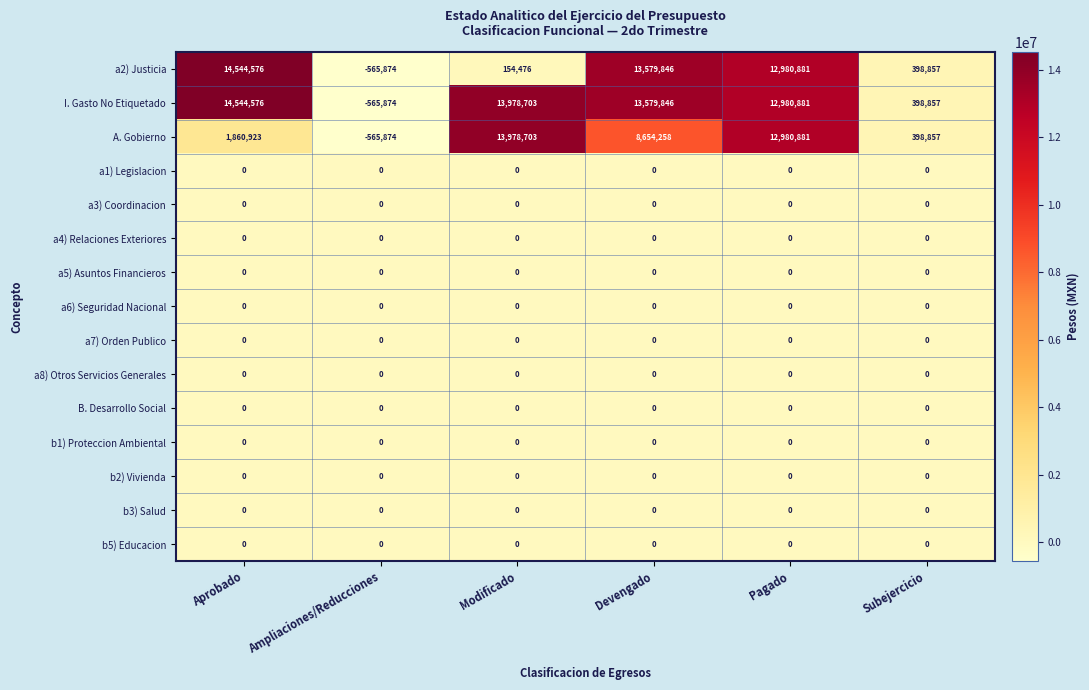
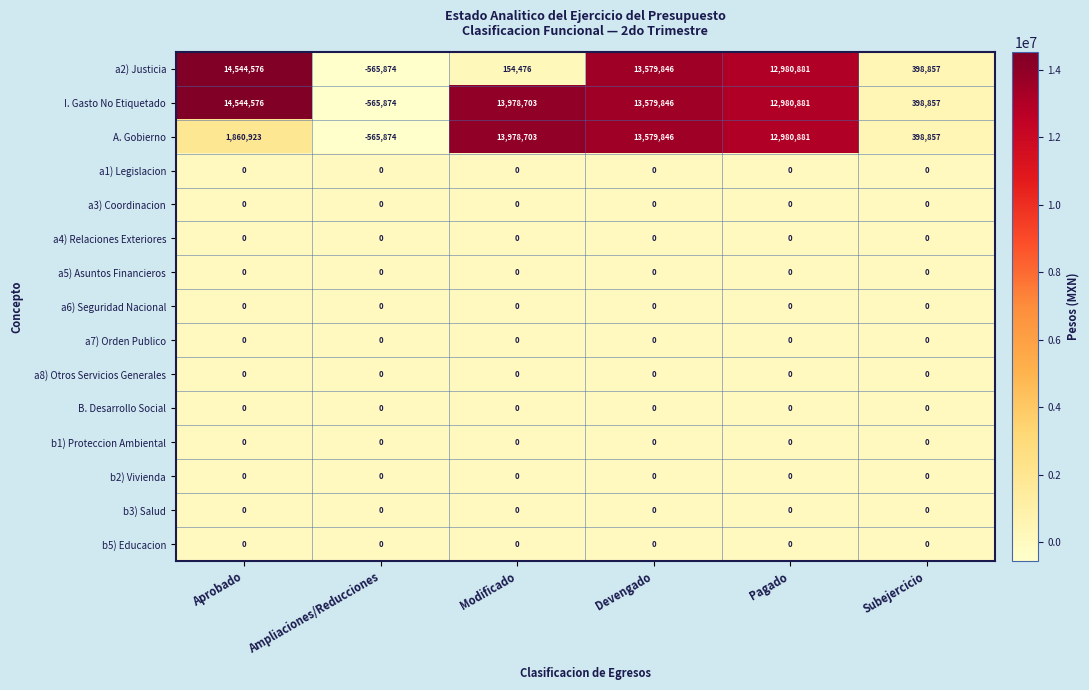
A. Gobierno, Devengado: 8,654,258 -> 13,579,846
